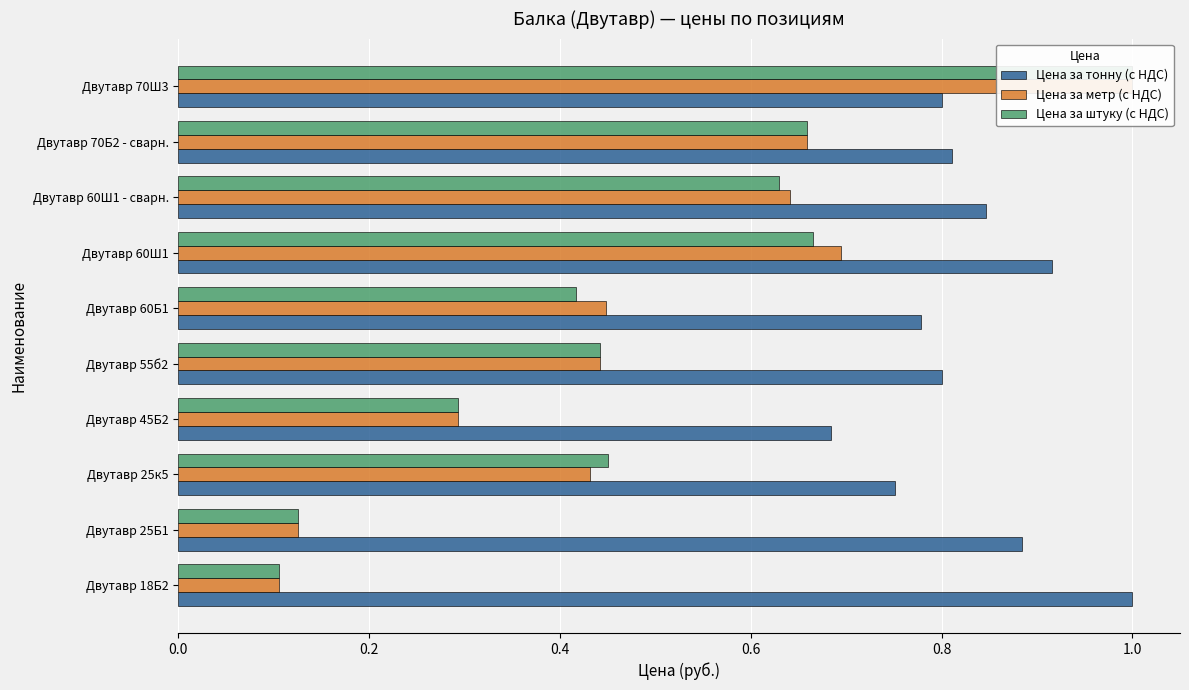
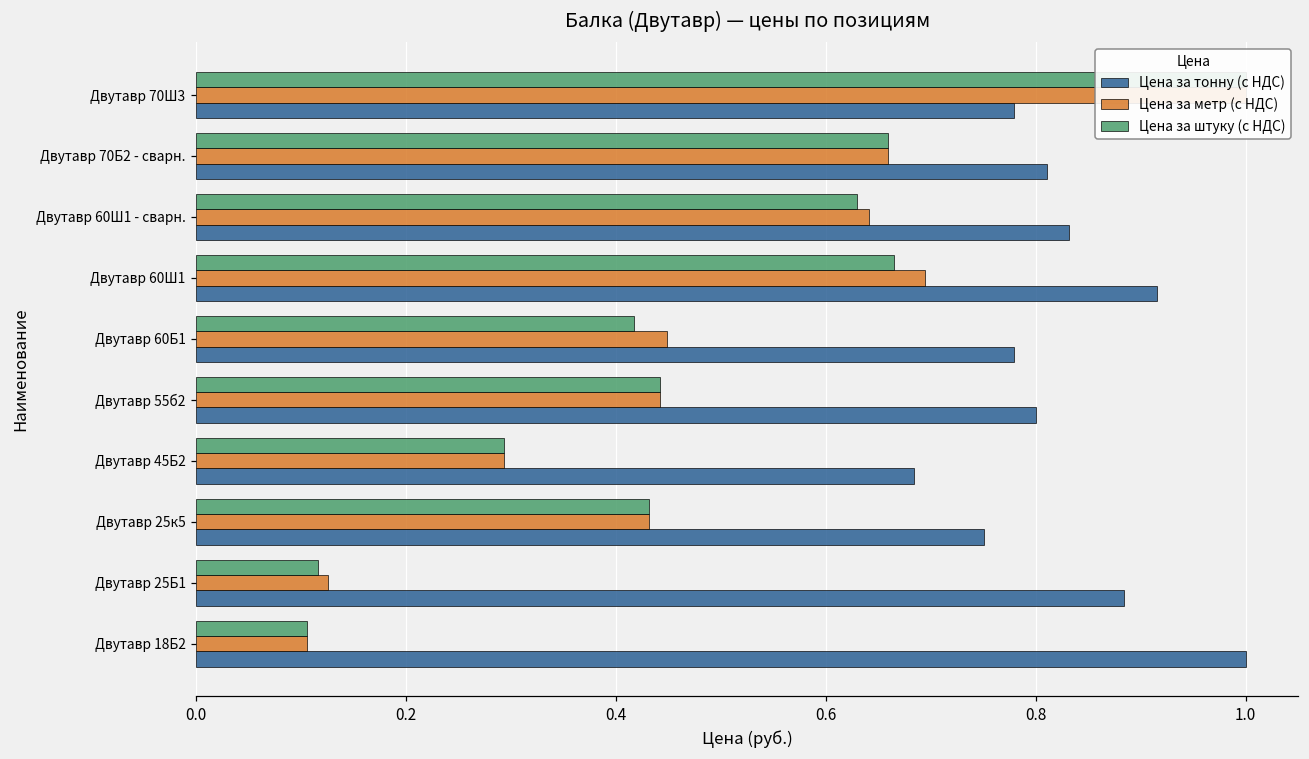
Цена за тонну (с НДС), Двутавр 70Ш3: 0.80 -> 0.78
Цена за тонну (с НДС), Двутавр 60Ш1 - сварн.: 0.85 -> 0.83
Цена за штуку (с НДС), Двутавр 25к5: 0.45 -> 0.43
Цена за штуку (с НДС), Двутавр 25Б1: 0.13 -> 0.12
